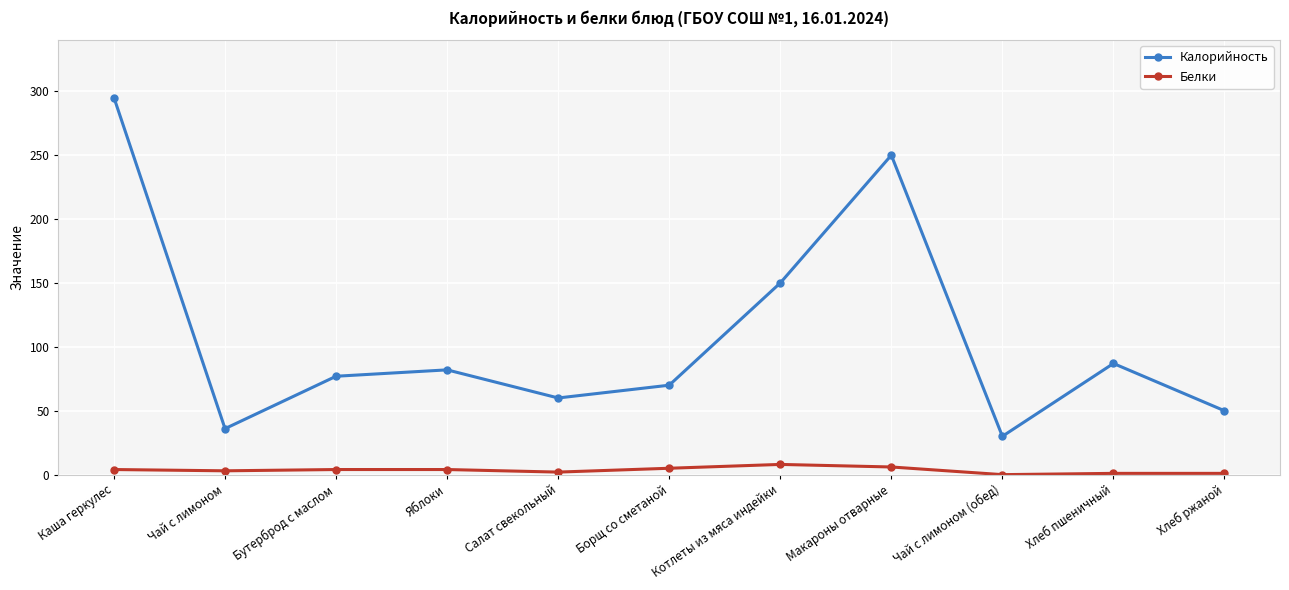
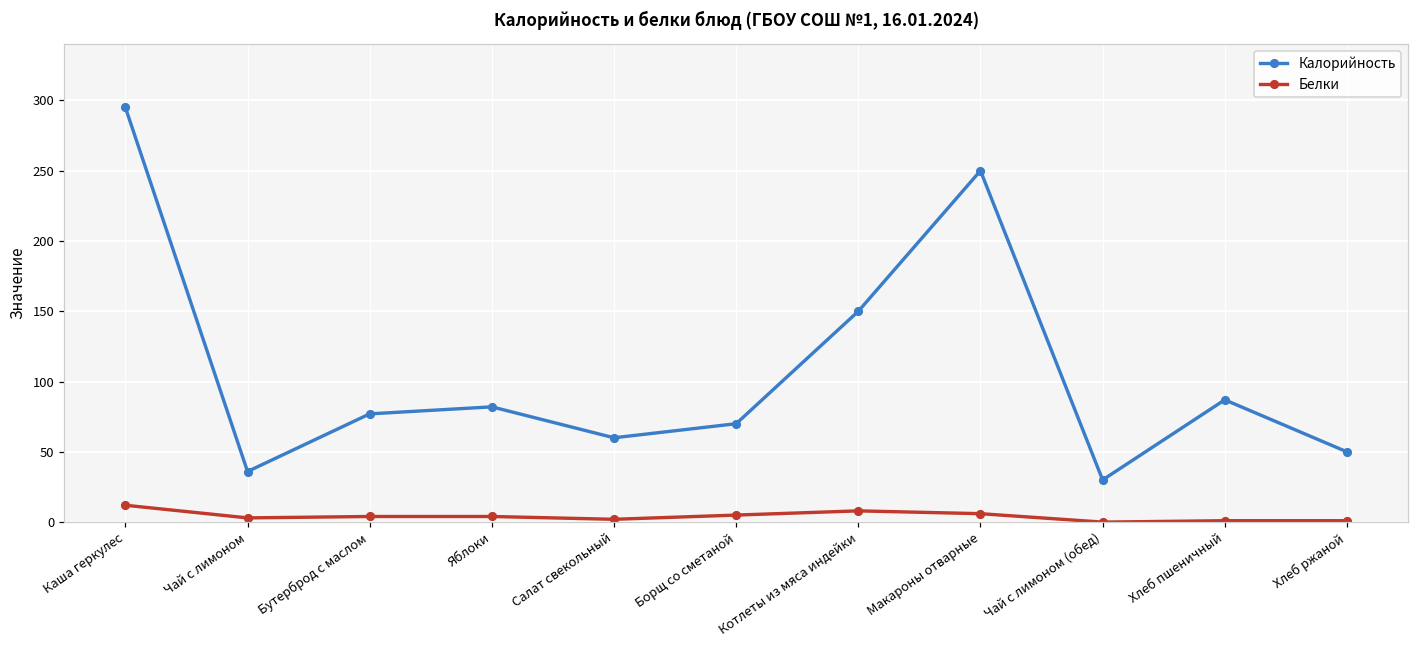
Белки, Каша геркулес: 4 -> 12
